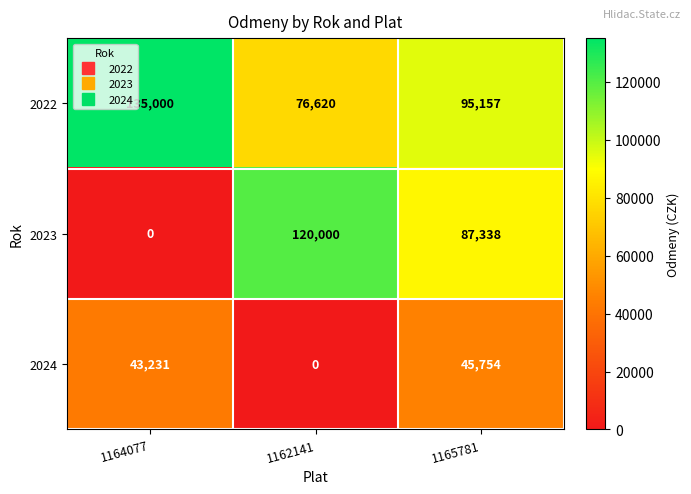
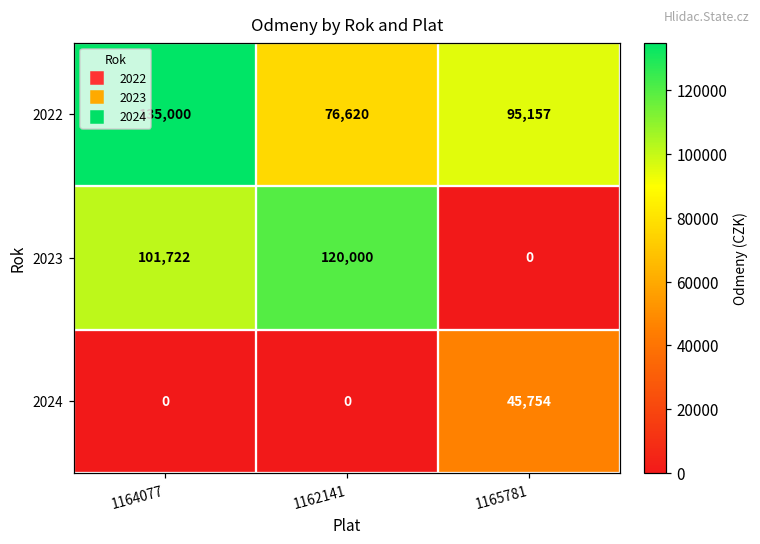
2023, 1164077: 0 -> 101,722
2023, 1165781: 87,338 -> 0
2024, 1164077: 43,231 -> 0
